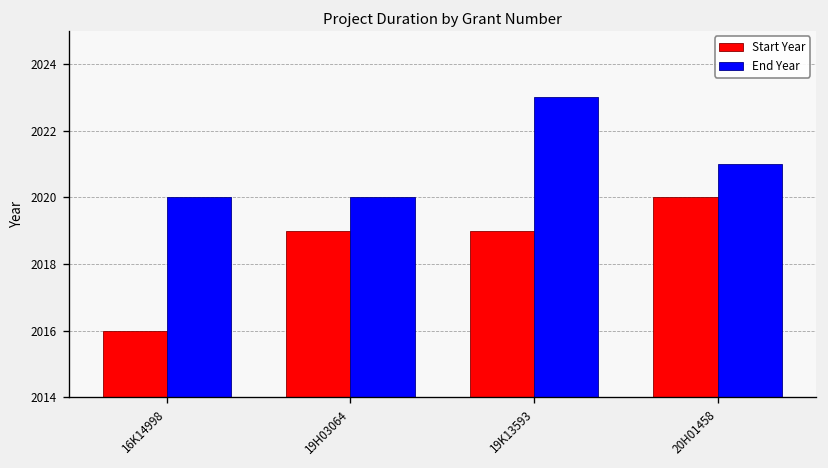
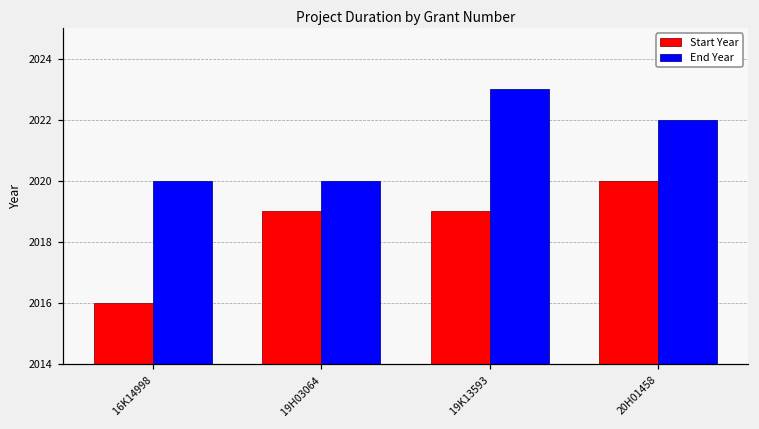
End Year, 20H01458: 2021 -> 2022
